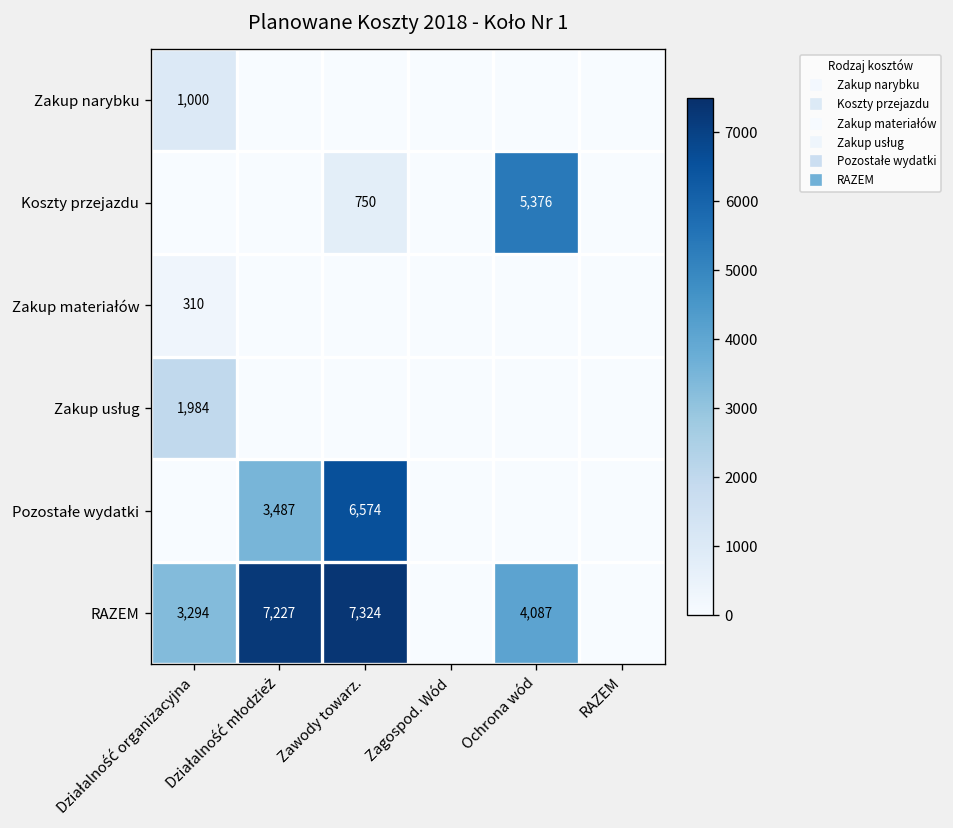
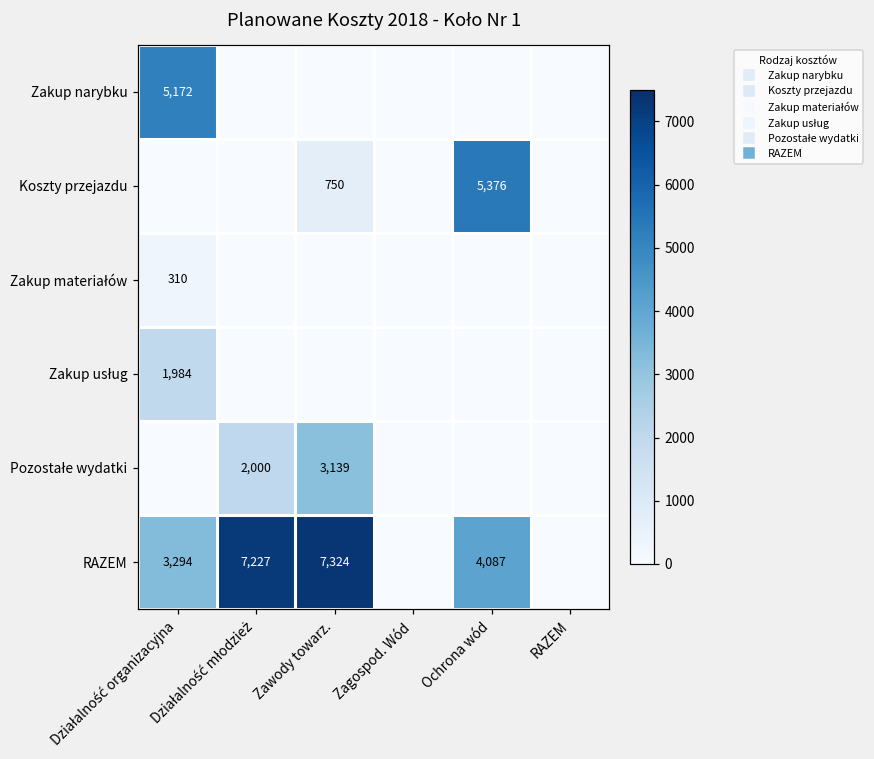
Zakup narybku, Działalność organizacyjna: 1,000 -> 5,172
Pozostałe wydatki, Działalność młodzież: 3,487 -> 2,000
Pozostałe wydatki, Zawody towarz.: 6,574 -> 3,139
